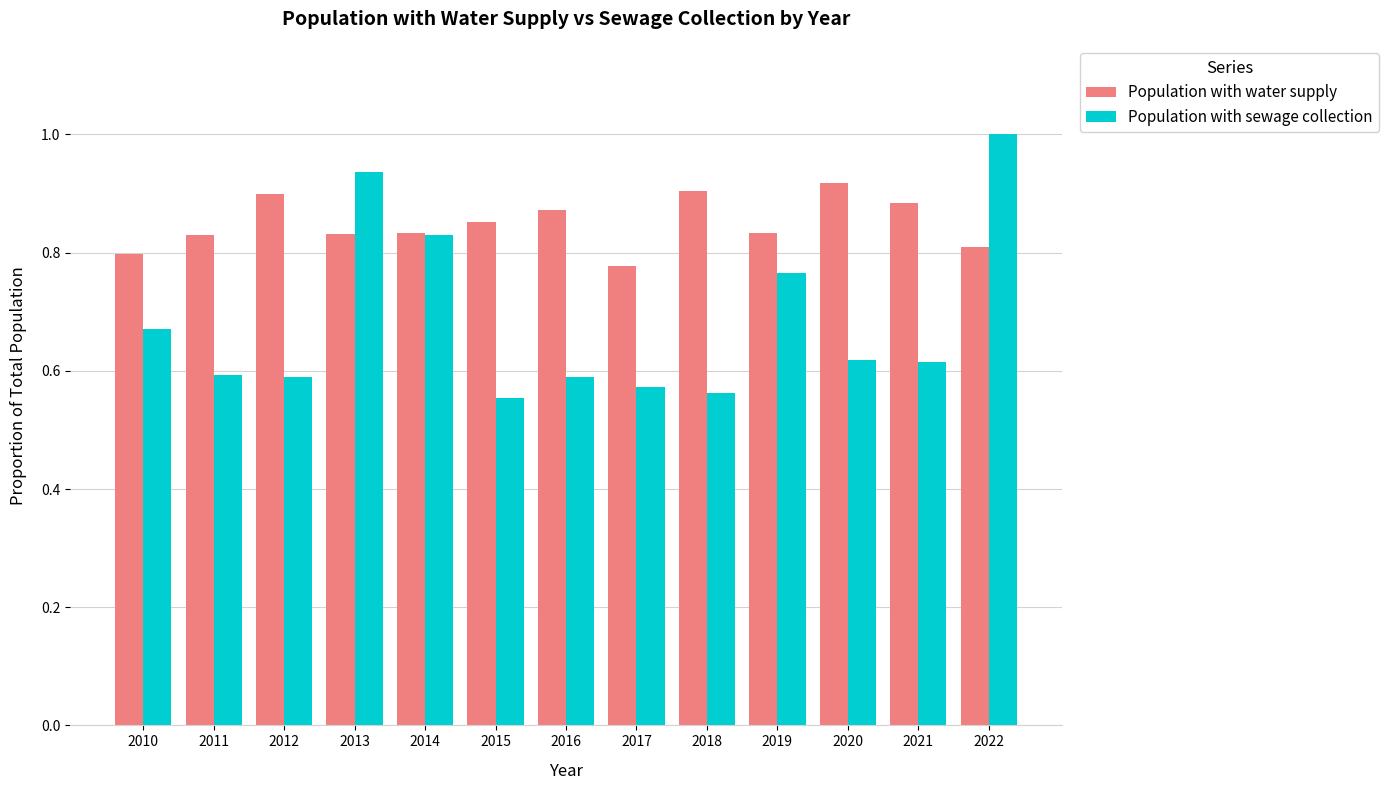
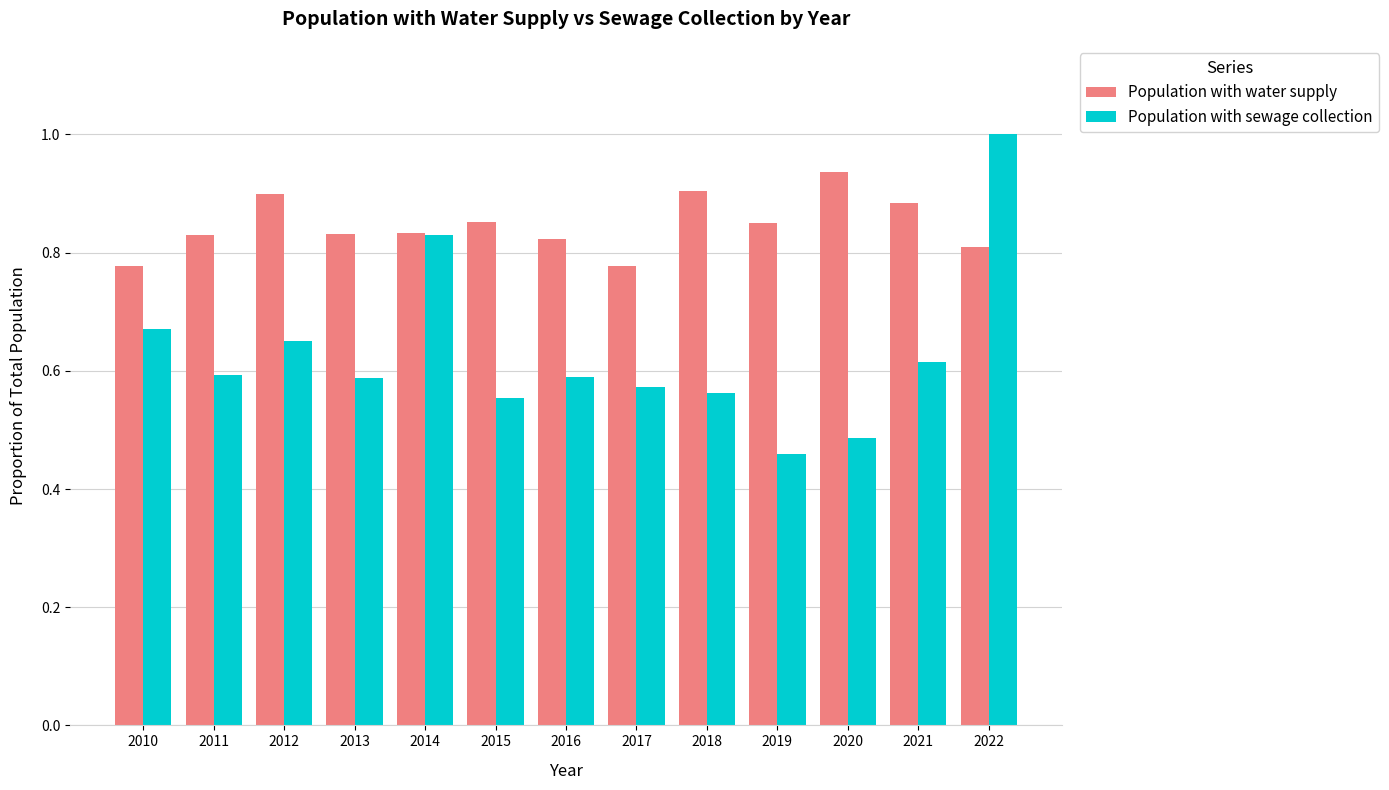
Population with water supply, 2010: 0.80 -> 0.78
Population with sewage collection, 2012: 0.59 -> 0.65
Population with sewage collection, 2013: 0.94 -> 0.59
Population with water supply, 2016: 0.87 -> 0.82
Population with water supply, 2019: 0.83 -> 0.85
Population with sewage collection, 2019: 0.77 -> 0.46
Population with water supply, 2020: 0.92 -> 0.94
Population with sewage collection, 2020: 0.62 -> 0.49
